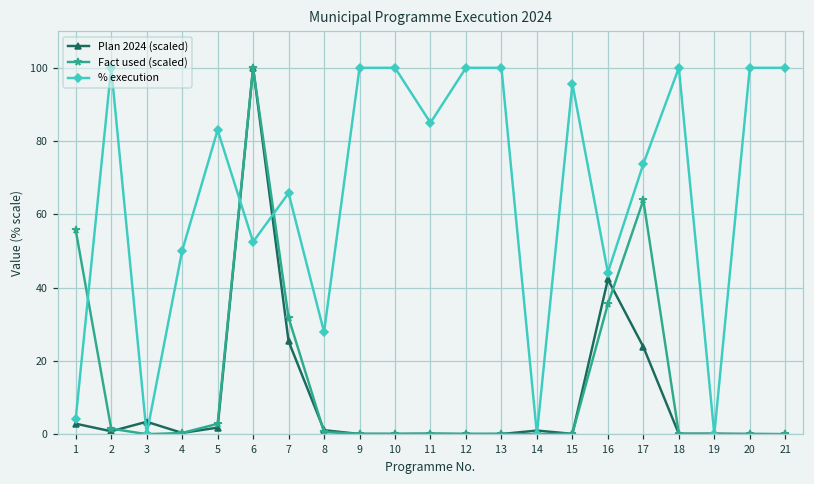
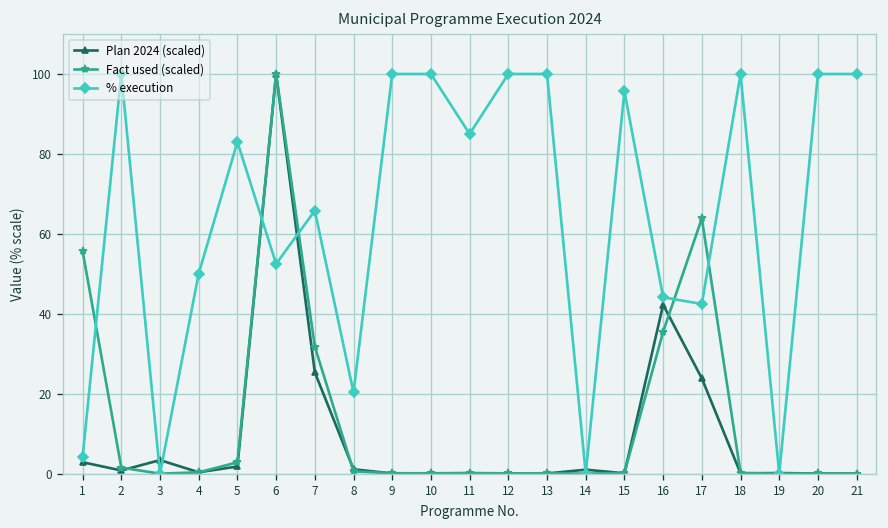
% execution, 8: 28 -> 20
% execution, 17: 74 -> 42
